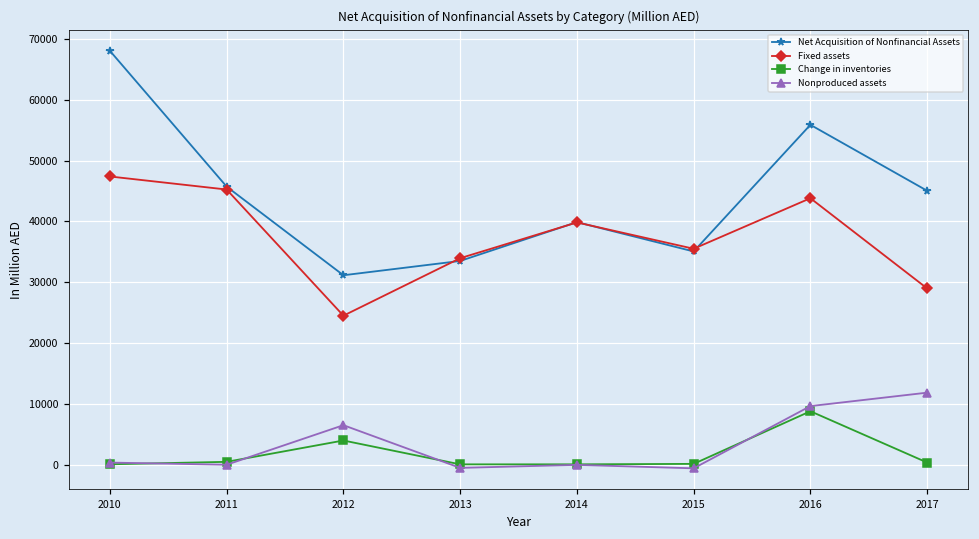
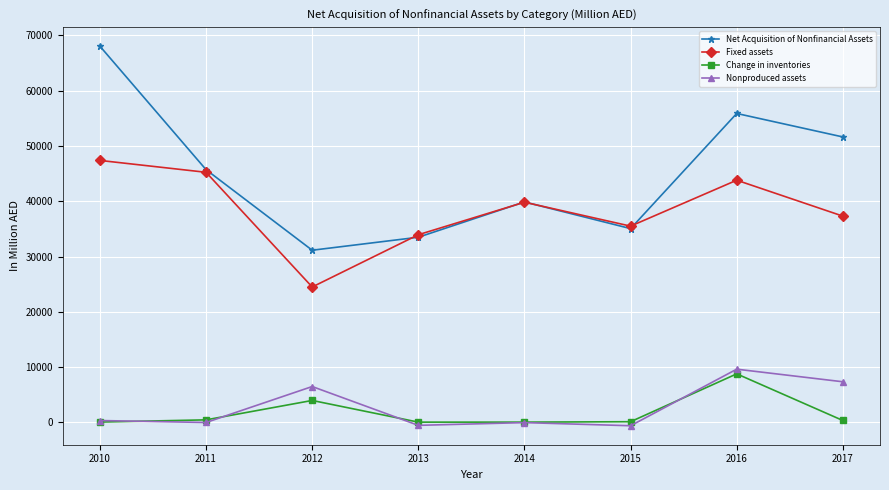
Net Acquisition of Nonfinancial Assets, 2017: 45000 -> 52000
Fixed assets, 2017: 29000 -> 37000
Nonproduced assets, 2017: 12000 -> 7000
